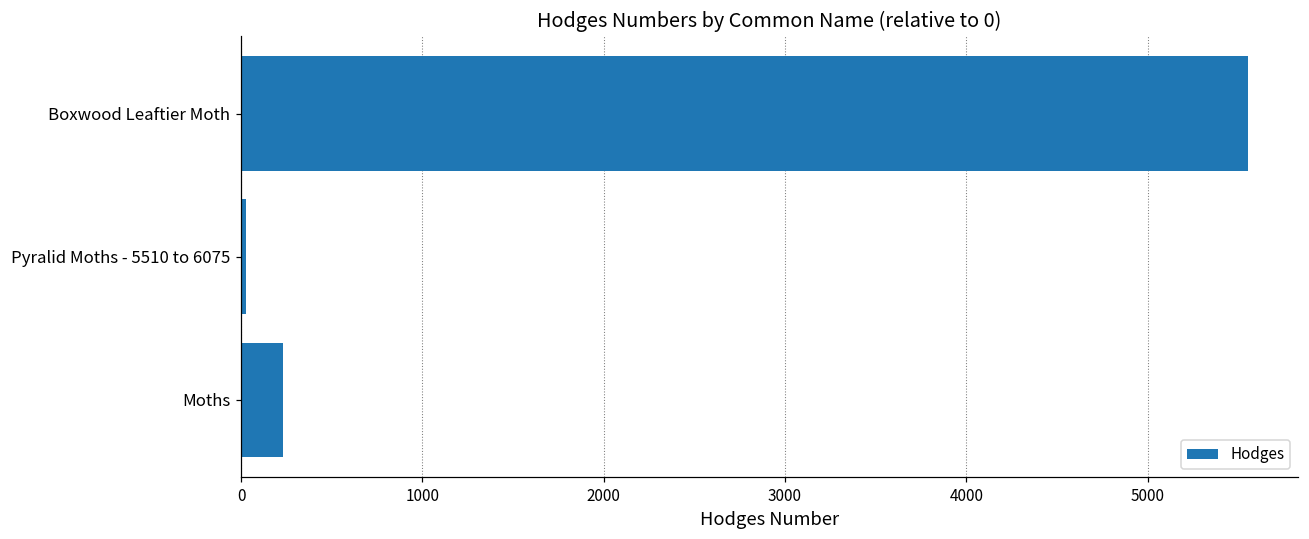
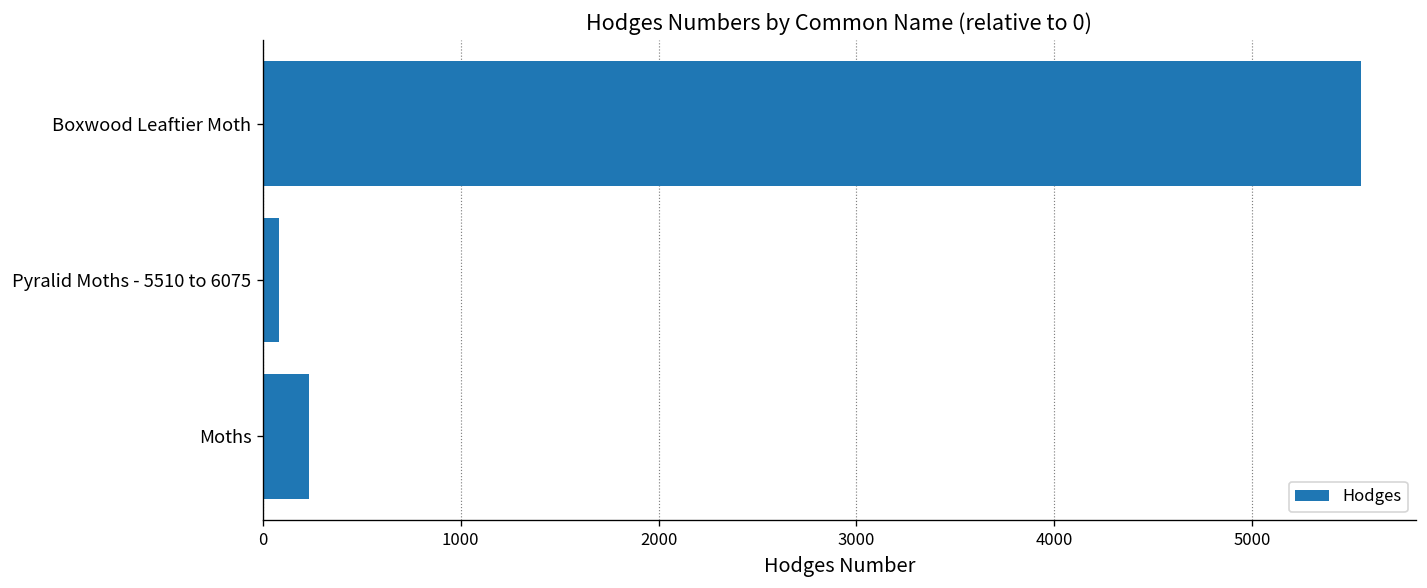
Pyralid Moths - 5510 to 6075: 30 -> 80
